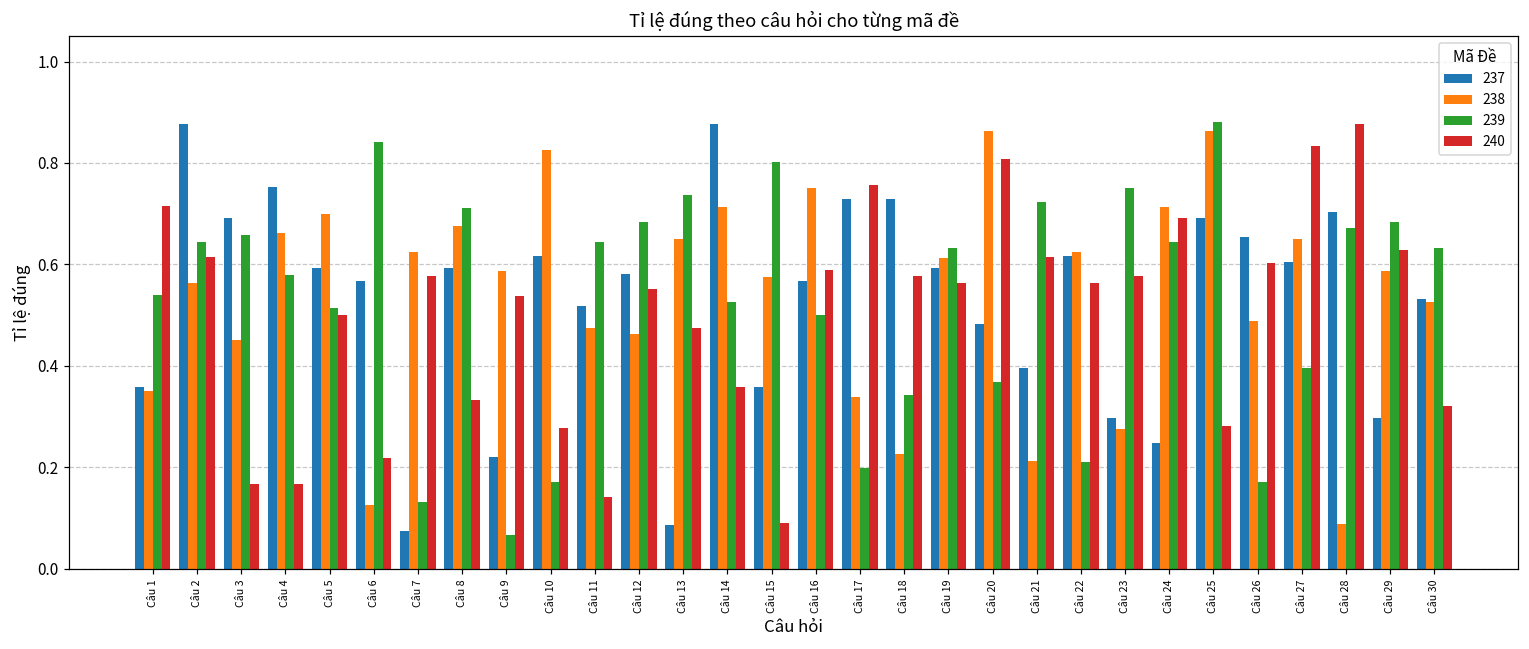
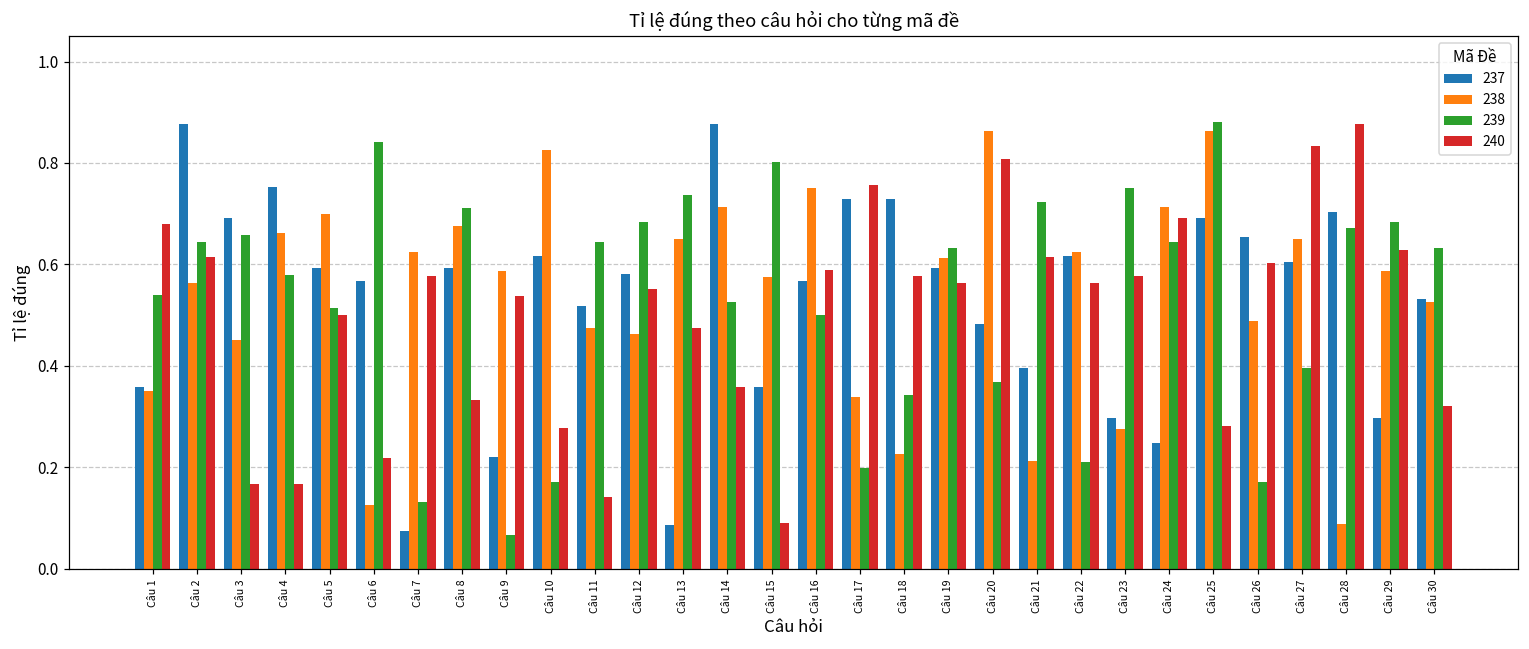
240, Câu 1: 0.71 -> 0.68
